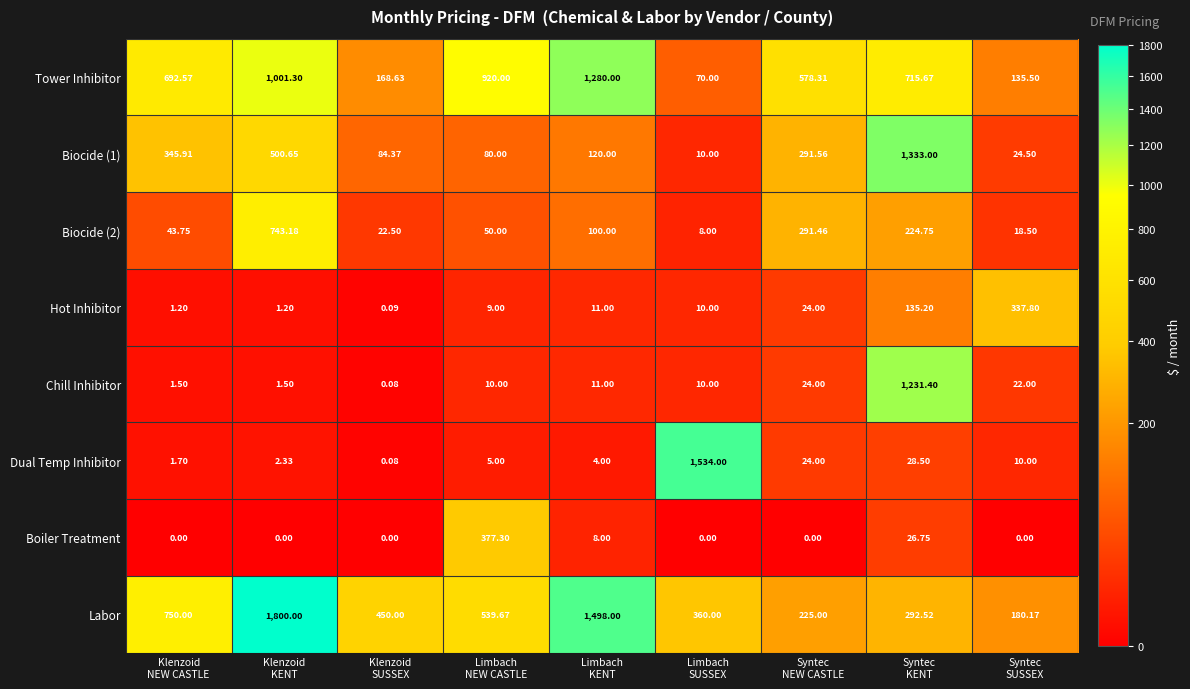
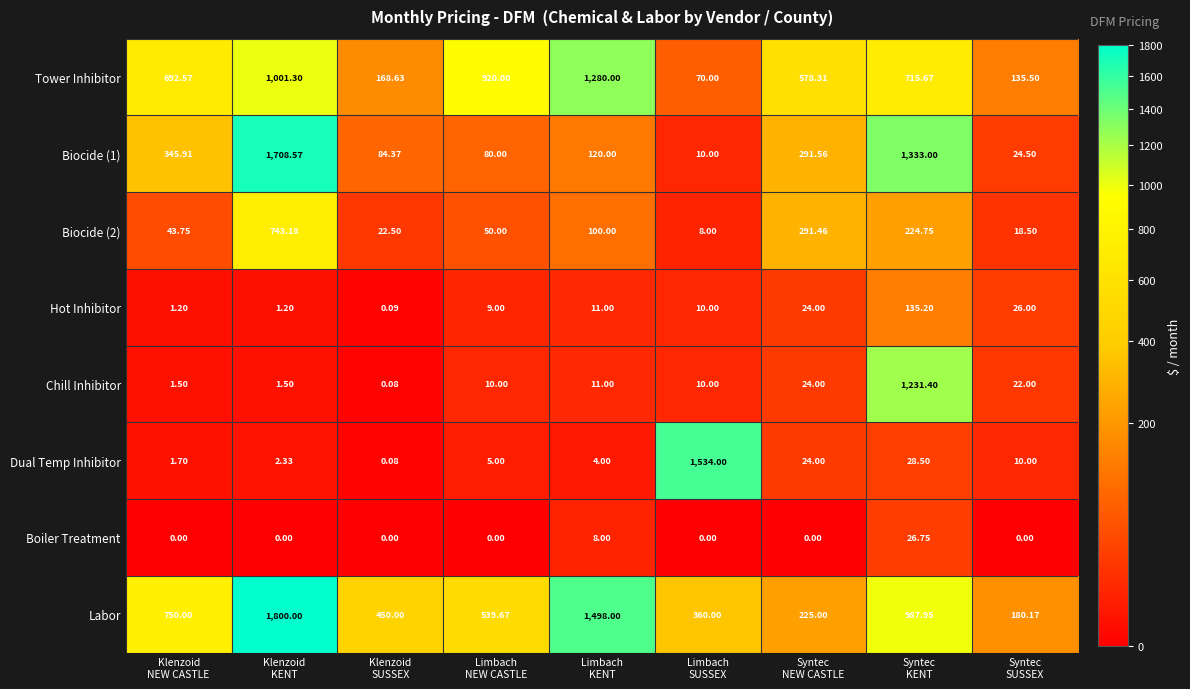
Biocide (1), Klenzoid KENT: 500.65 -> 1,708.57
Hot Inhibitor, Syntec SUSSEX: 337.80 -> 26.00
Boiler Treatment, Limbach NEW CASTLE: 377.30 -> 0.00
Labor, Syntec KENT: 292.52 -> 987.95
